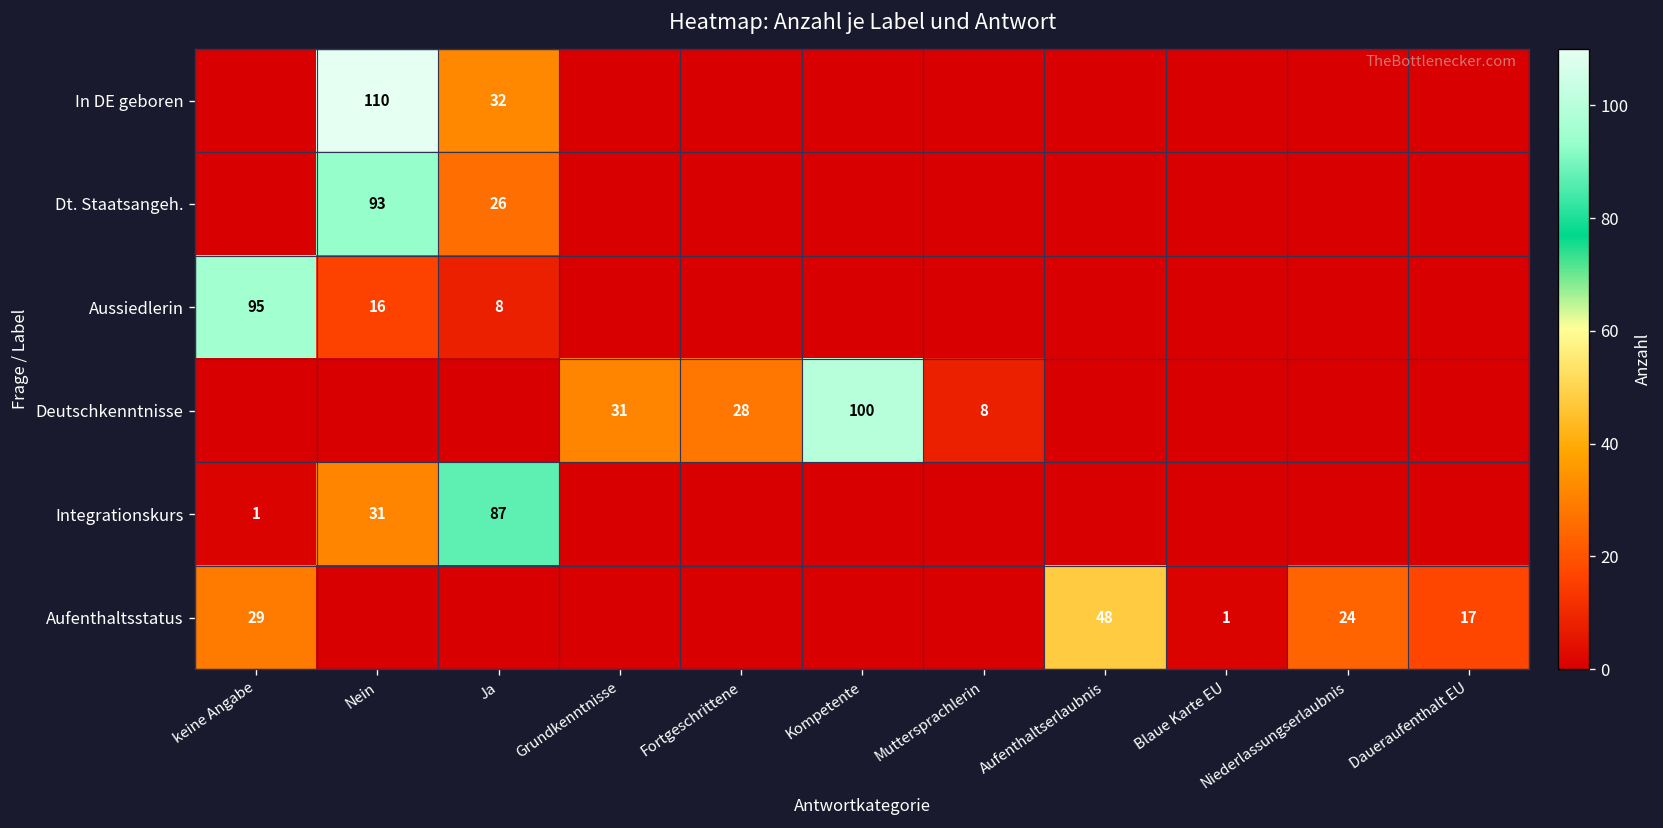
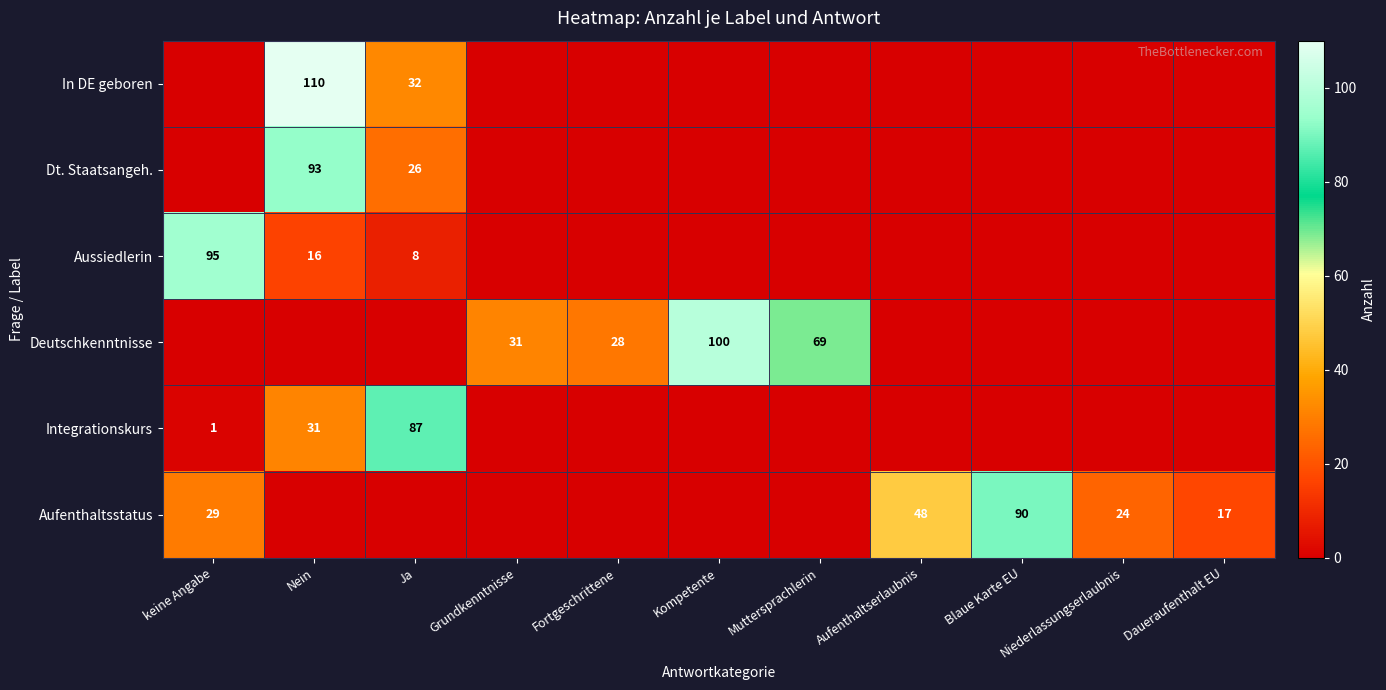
Deutschkenntnisse, Muttersprachlerin: 8 -> 69
Aufenthaltsstatus, Blaue Karte EU: 1 -> 90
